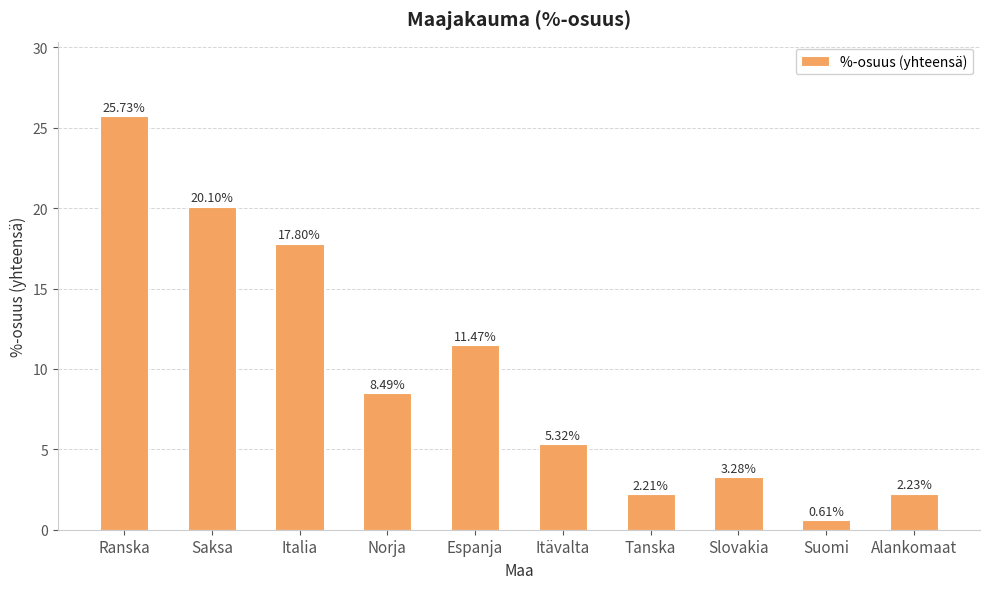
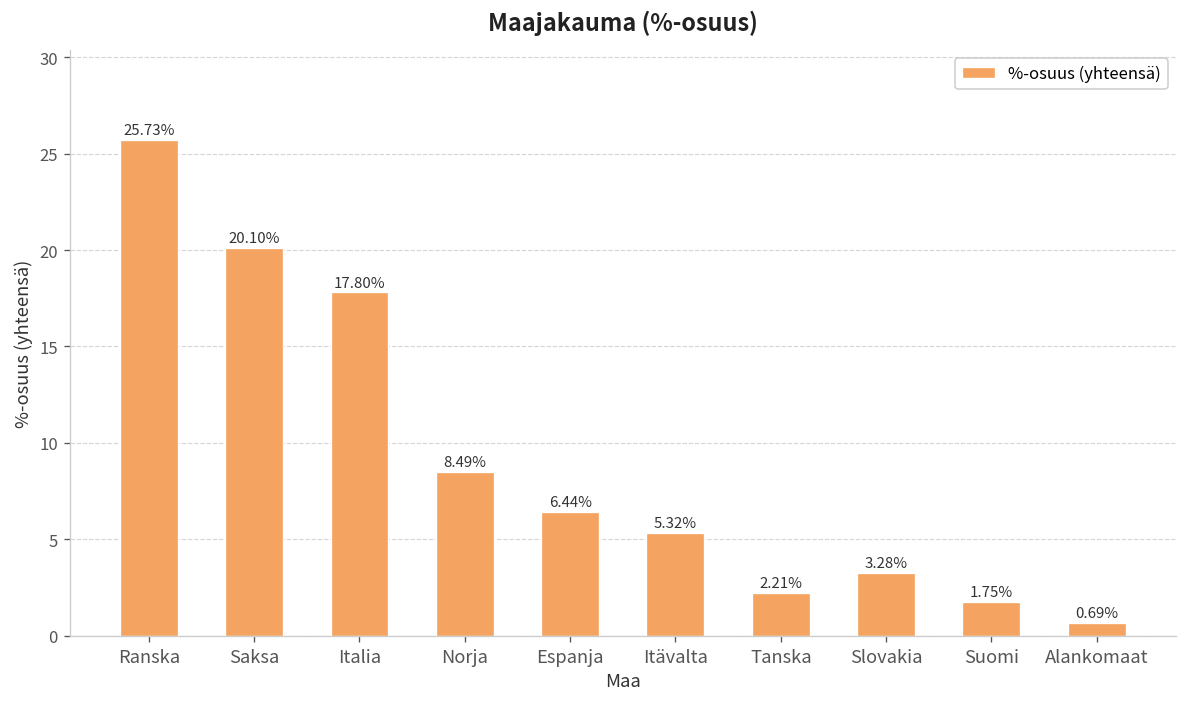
Espanja: 11.47% -> 6.44%
Suomi: 0.61% -> 1.75%
Alankomaat: 2.23% -> 0.69%
